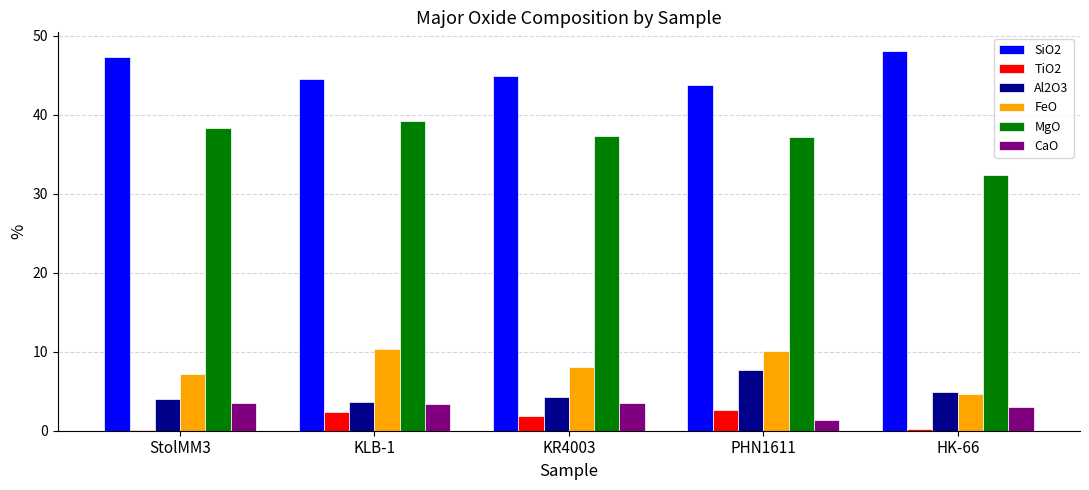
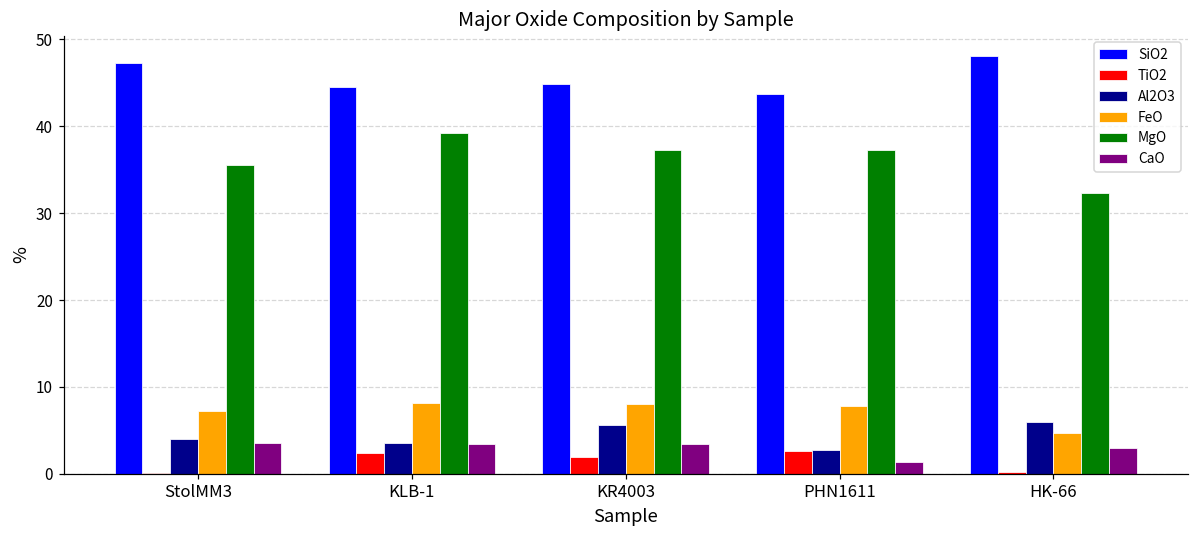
MgO, StolMM3: 38 -> 36
FeO, KLB-1: 10 -> 8
Al2O3, KR4003: 4 -> 6
Al2O3, PHN1611: 8 -> 3
FeO, PHN1611: 10 -> 8
Al2O3, HK-66: 5 -> 6
